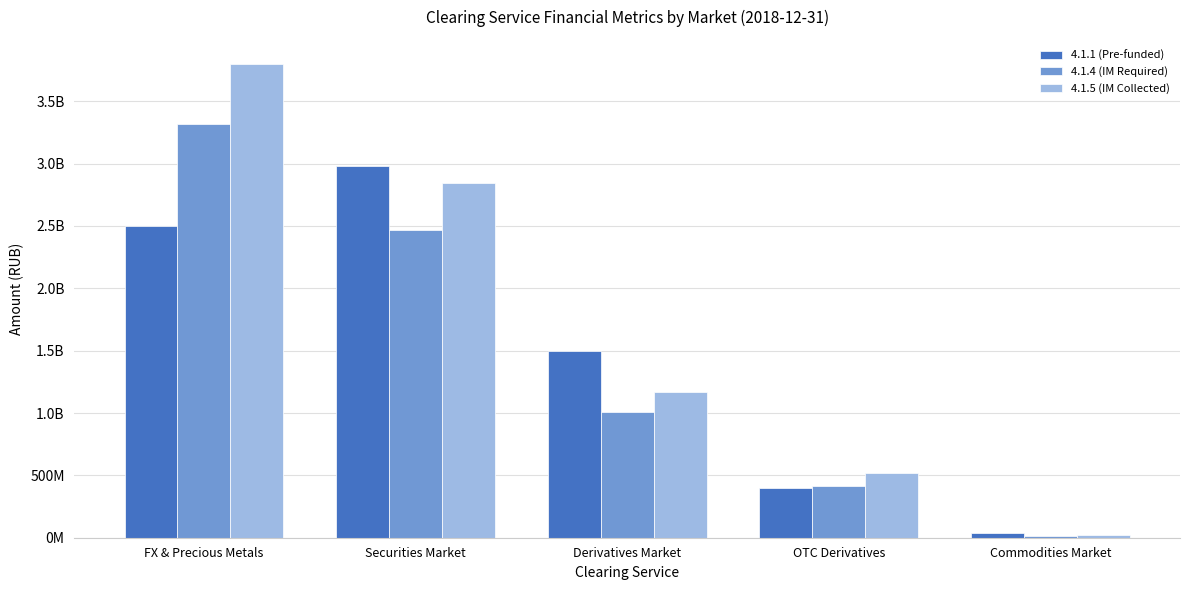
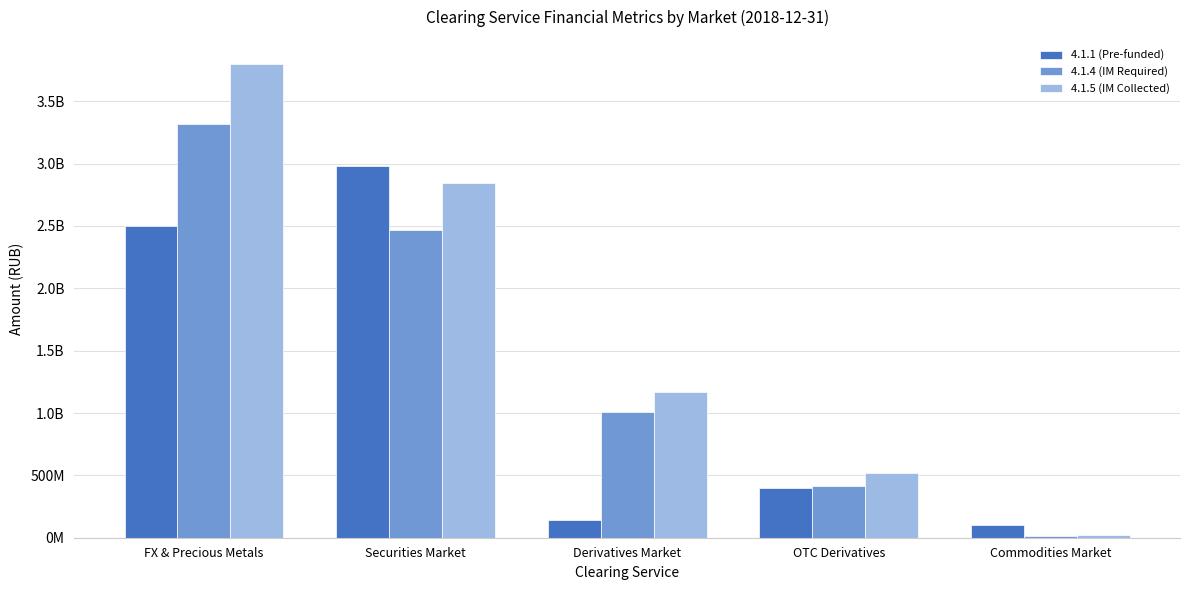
4.1.1 (Pre-funded), Derivatives Market: 1500000000 -> 140000000
4.1.1 (Pre-funded), Commodities Market: 40000000 -> 100000000
